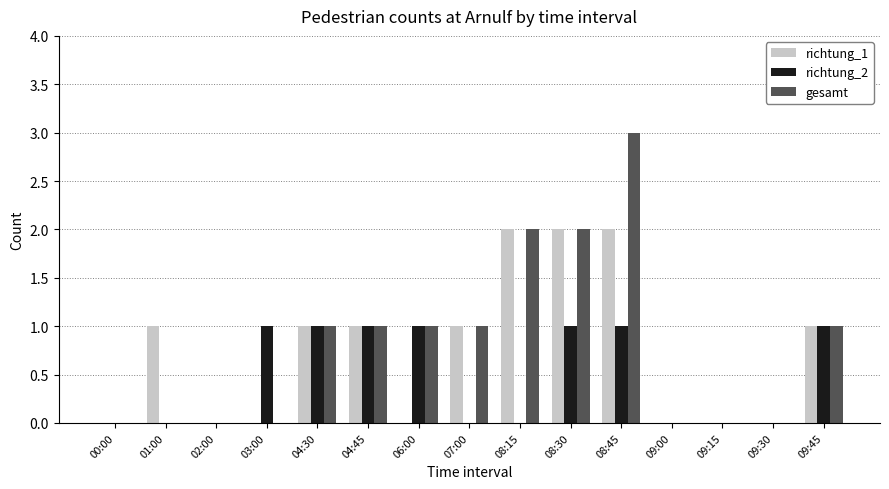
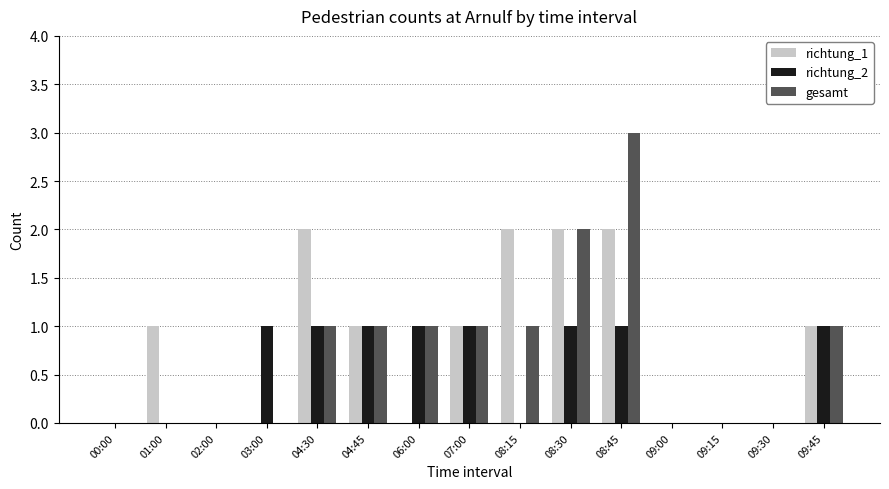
richtung_1, 04:30: 1 -> 2
richtung_2, 07:00: 0 -> 1
gesamt, 08:15: 2 -> 1
